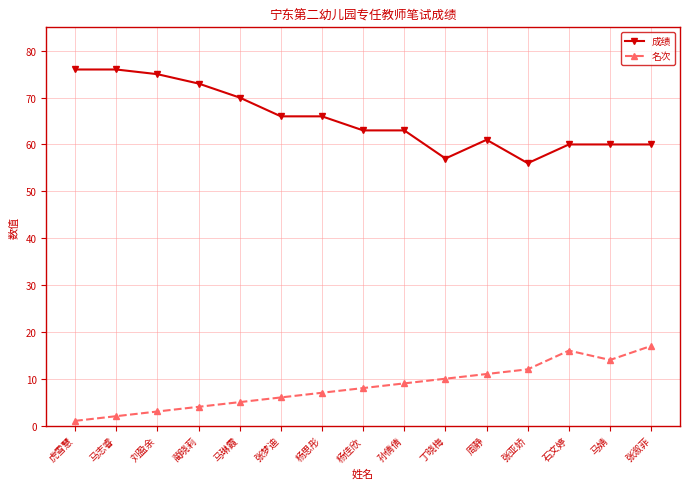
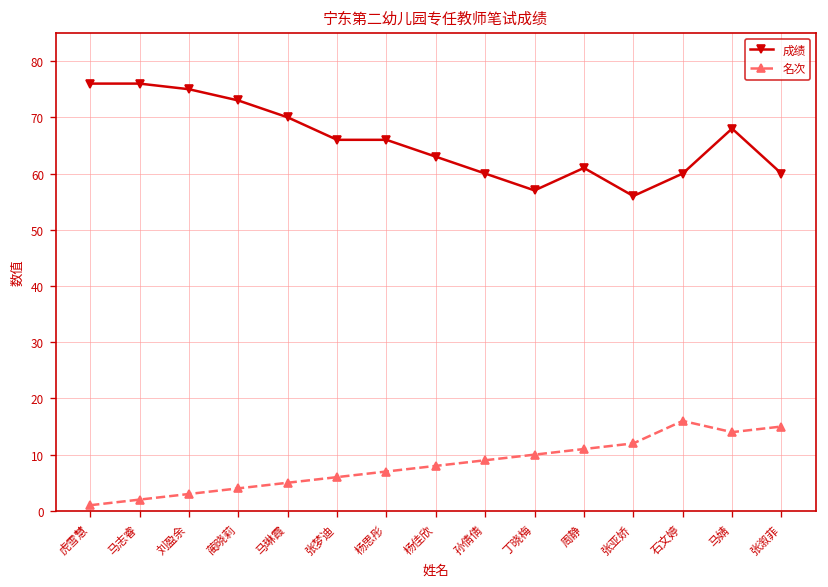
成绩, 孙倩倩: 63 -> 60
成绩, 马婧: 60 -> 68
名次, 张溆菲: 17 -> 15
